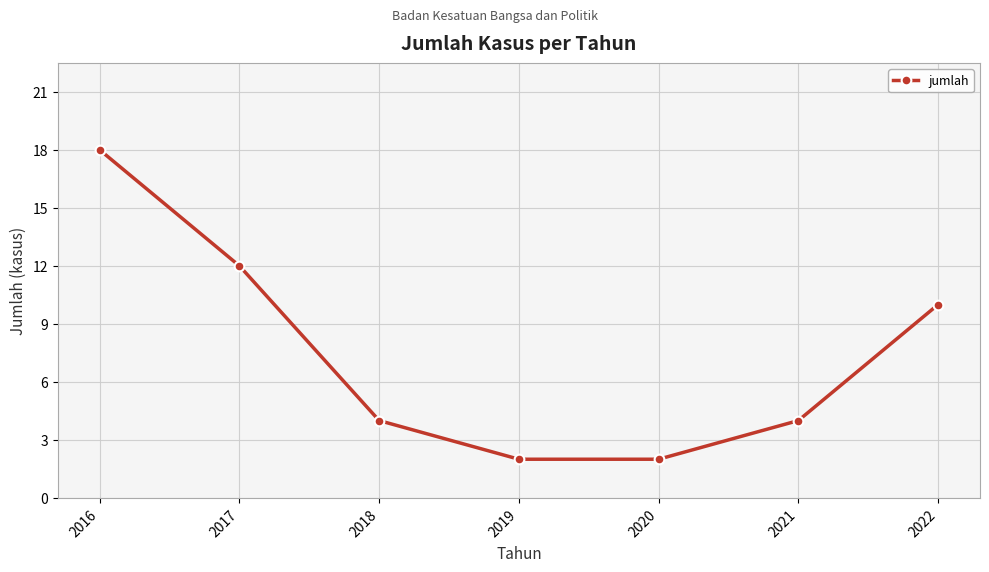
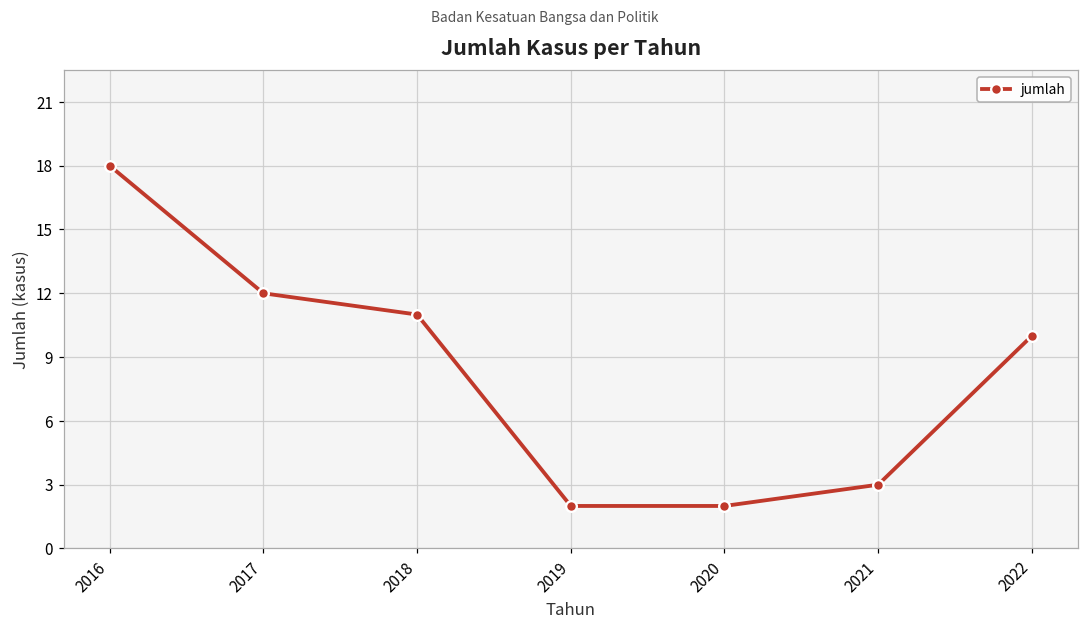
2018: 4 -> 11
2021: 4 -> 3
